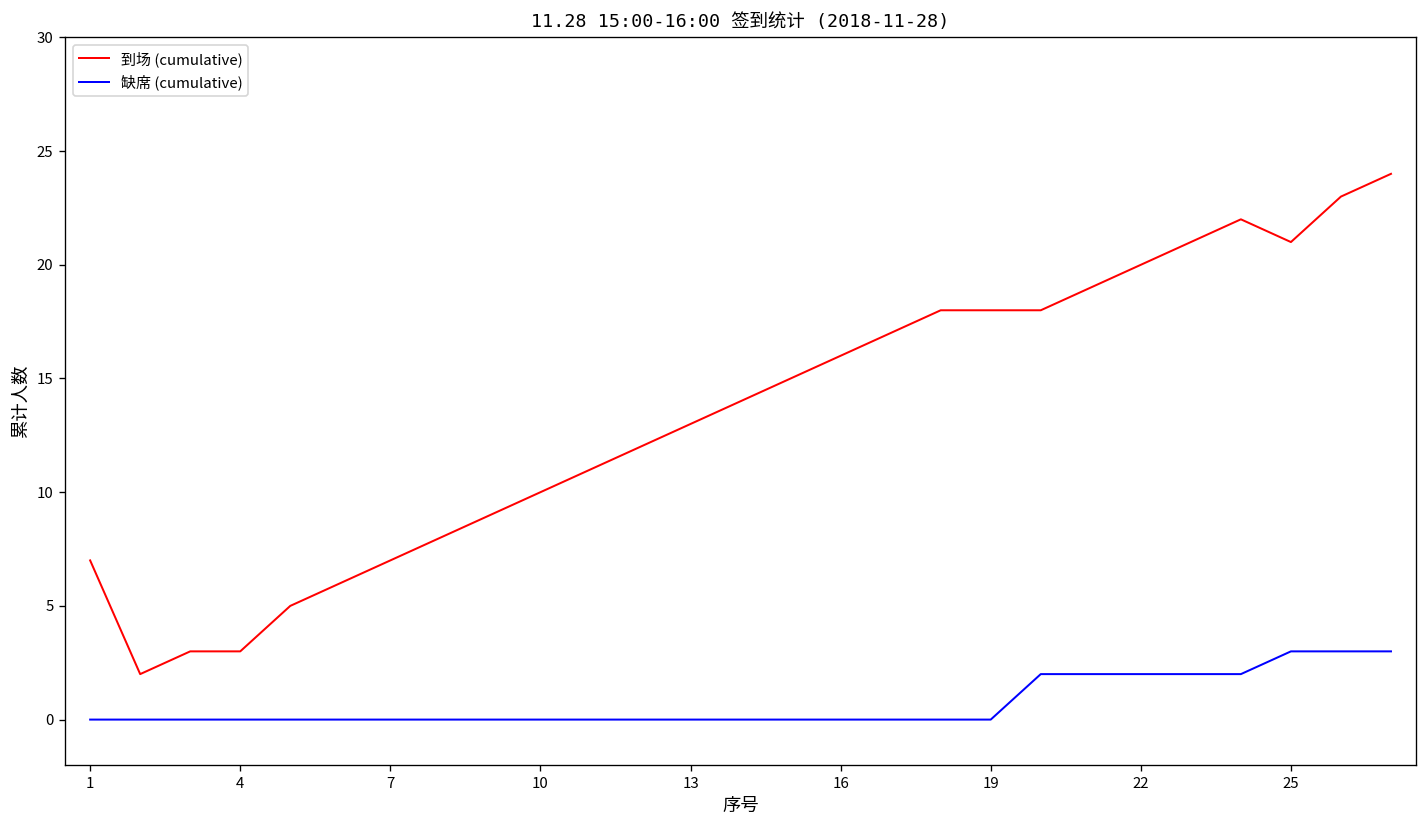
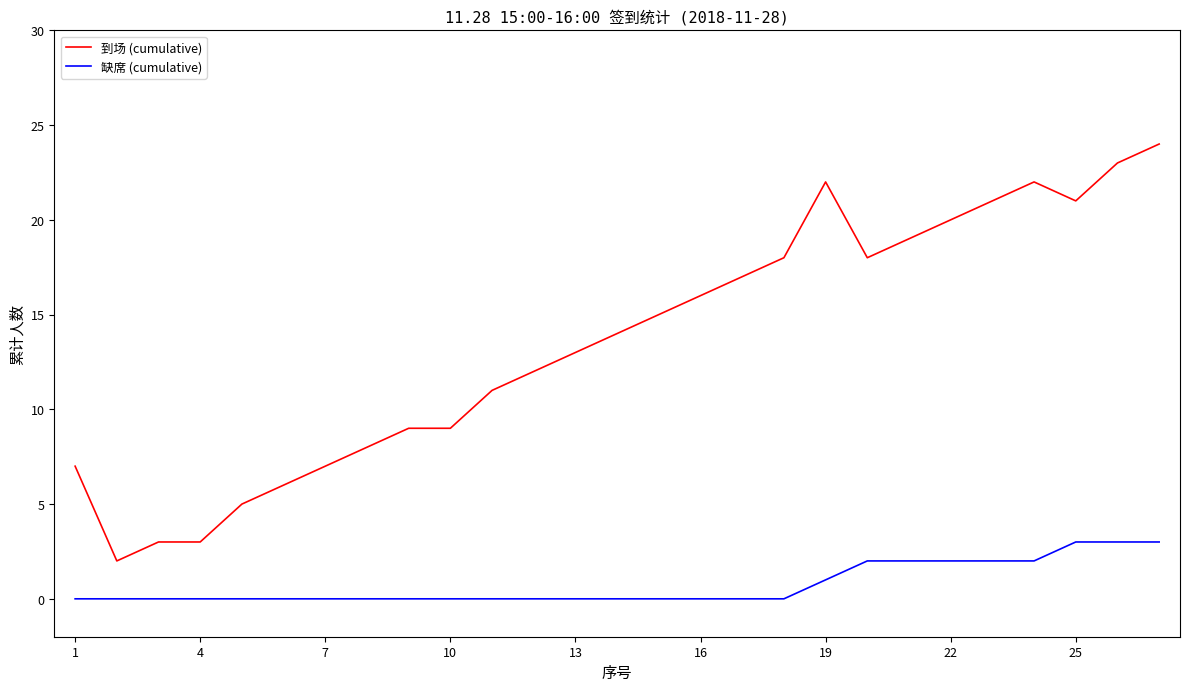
到场 (cumulative), 10: 10 -> 9
到场 (cumulative), 19: 18 -> 22
缺席 (cumulative), 19: 0 -> 1
